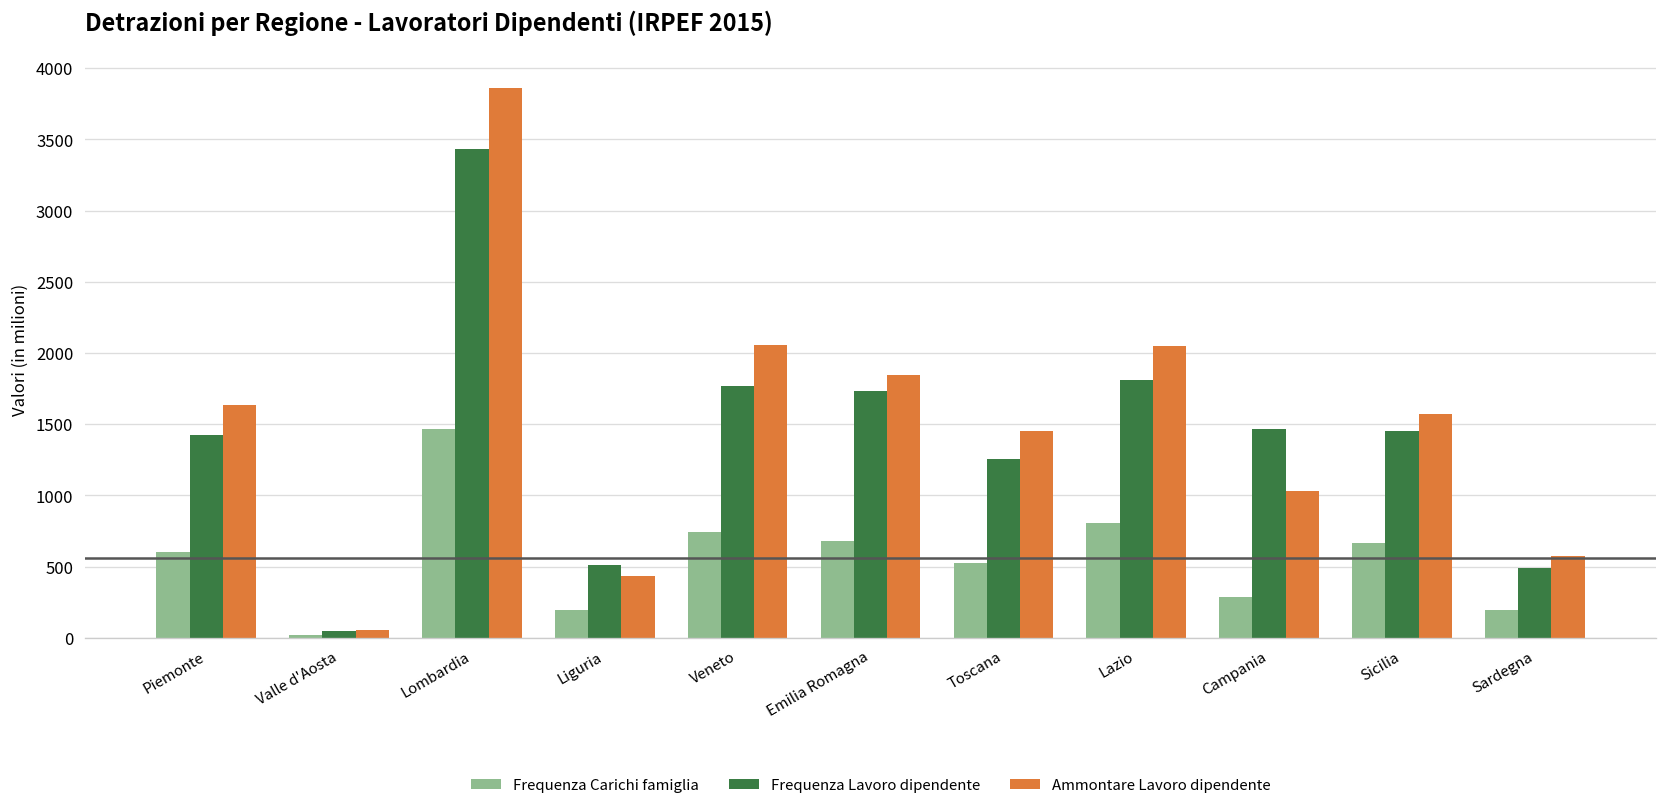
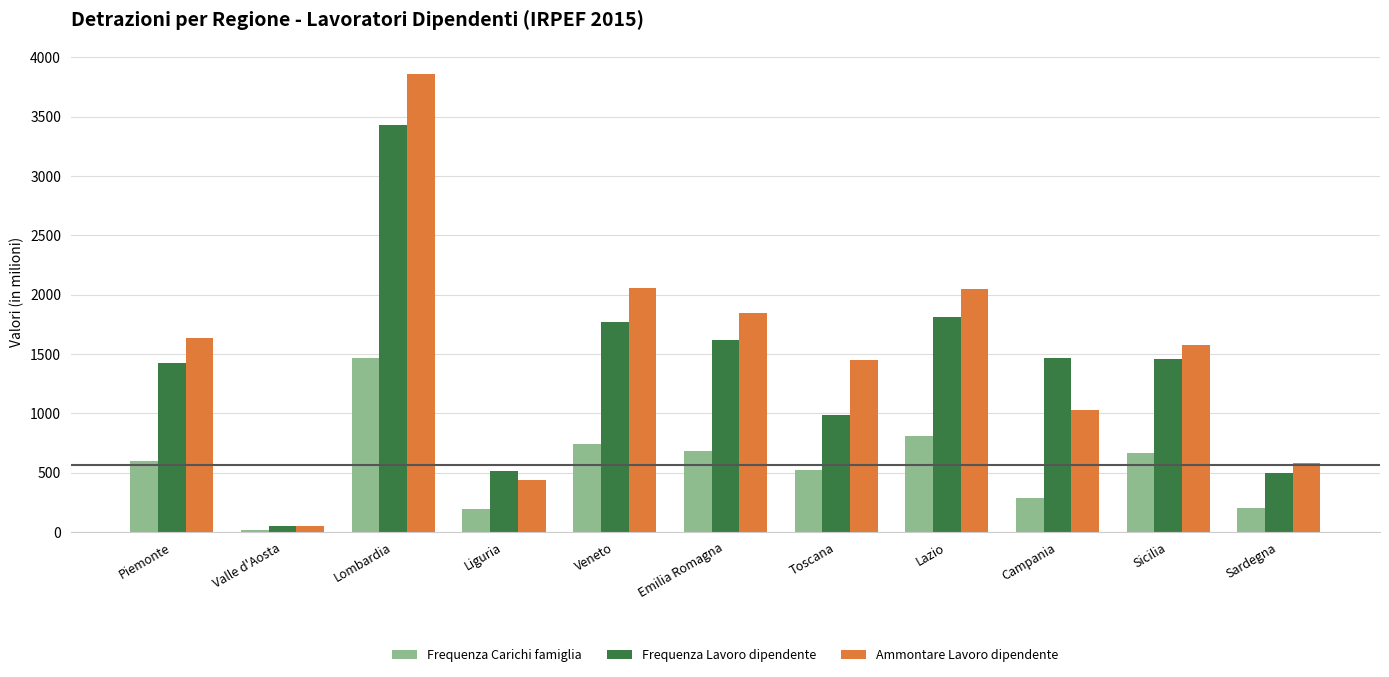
Frequenza Lavoro dipendente, Emilia Romagna: 1740 -> 1620
Frequenza Lavoro dipendente, Toscana: 1250 -> 990
